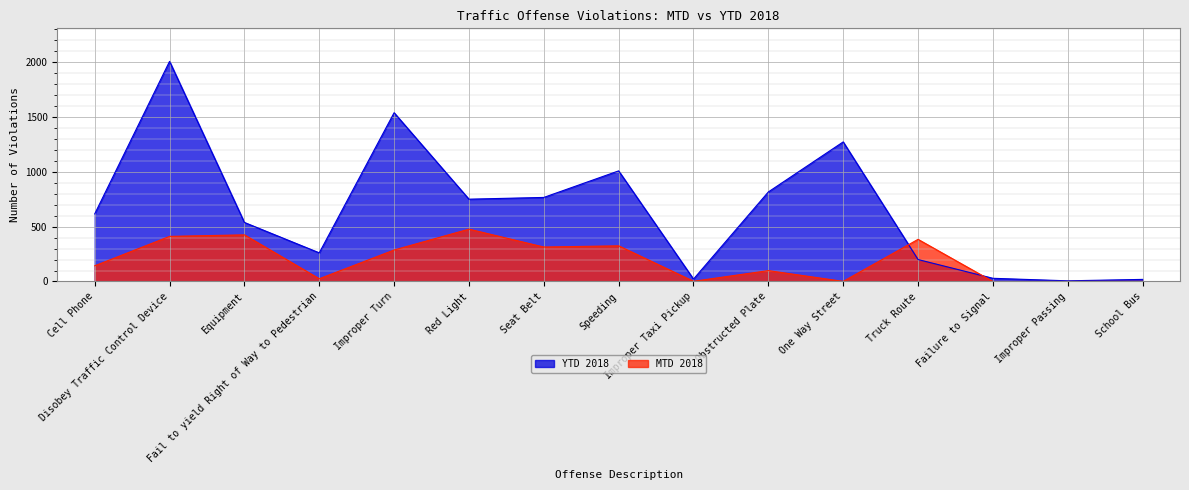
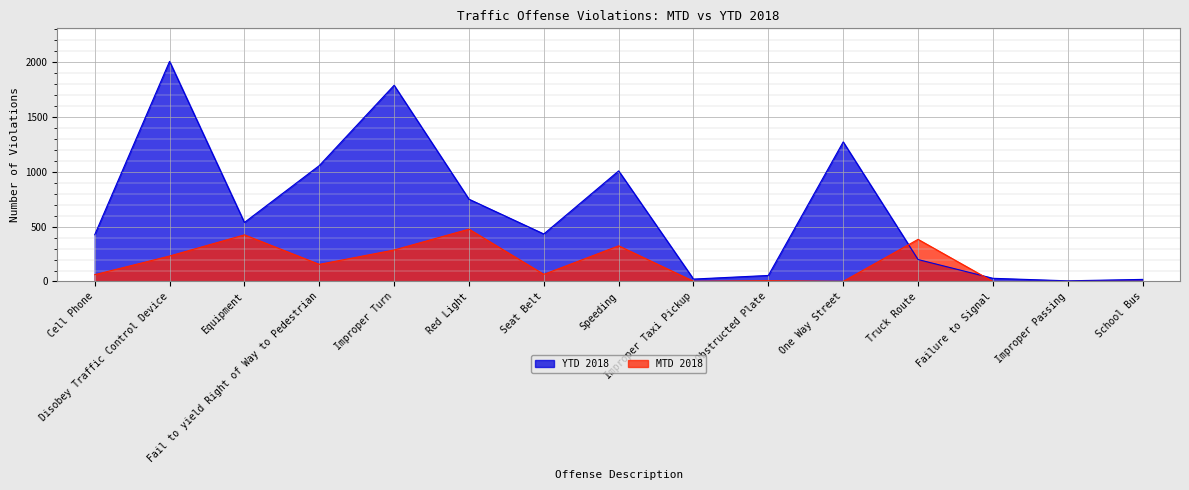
YTD 2018, Cell Phone: 620 -> 430
MTD 2018, Cell Phone: 140 -> 60
MTD 2018, Disobey Traffic Control Device: 410 -> 230
YTD 2018, Fail to yield Right of Way to Pedestrian: 260 -> 1060
MTD 2018, Fail to yield Right of Way to Pedestrian: 30 -> 160
YTD 2018, Improper Turn: 1540 -> 1790
YTD 2018, Seat Belt: 770 -> 430
MTD 2018, Seat Belt: 310 -> 70
YTD 2018, Obstructed Plate: 820 -> 60
MTD 2018, Obstructed Plate: 100 -> 10
